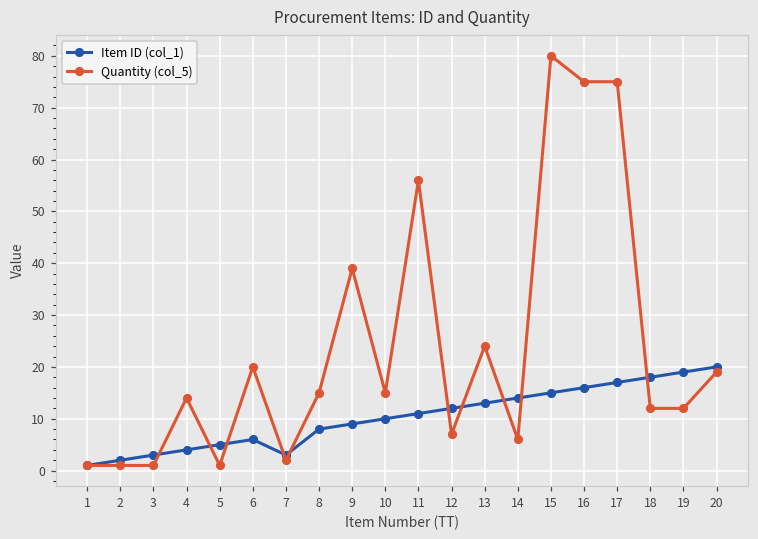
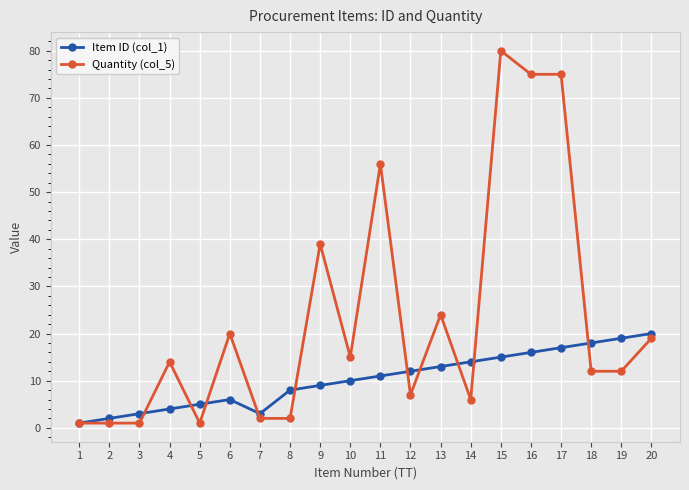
Quantity (col_5), 8: 15 -> 2
